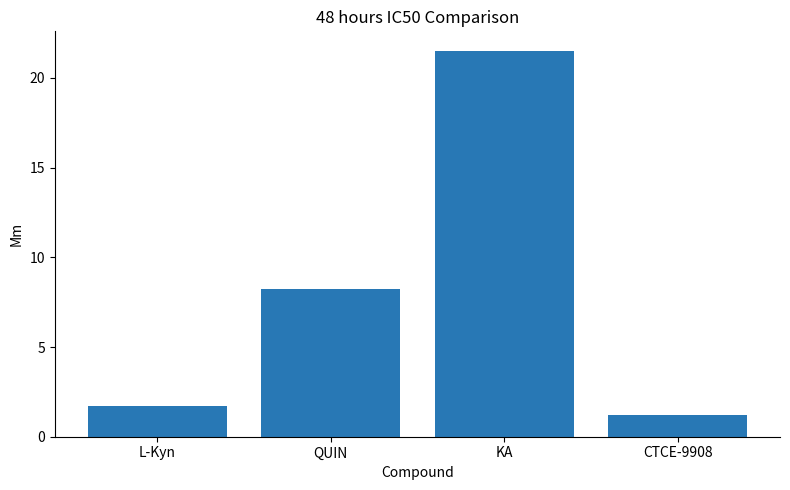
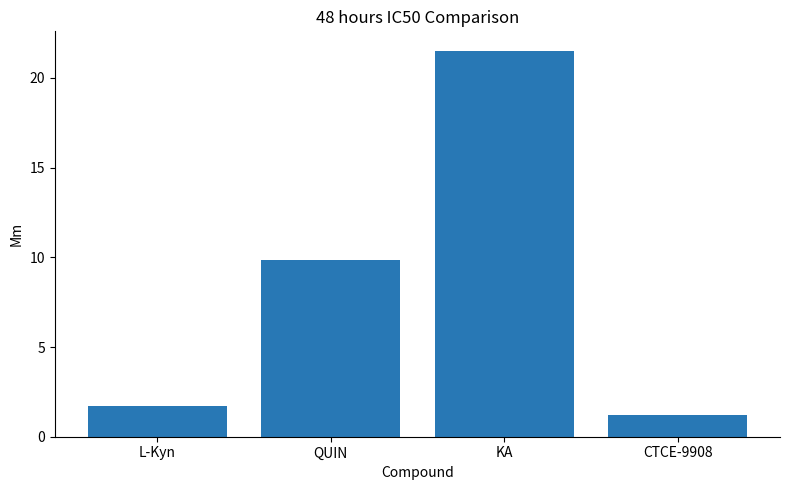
QUIN: 8.2 -> 9.8
